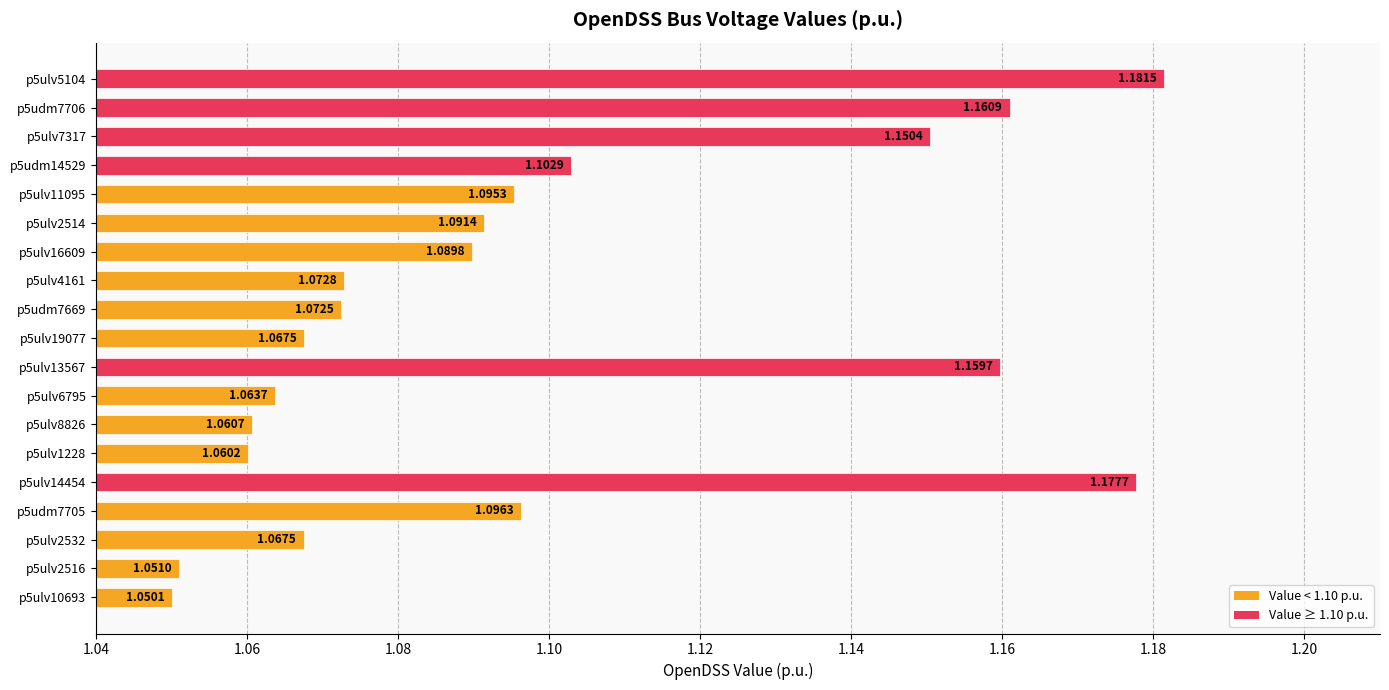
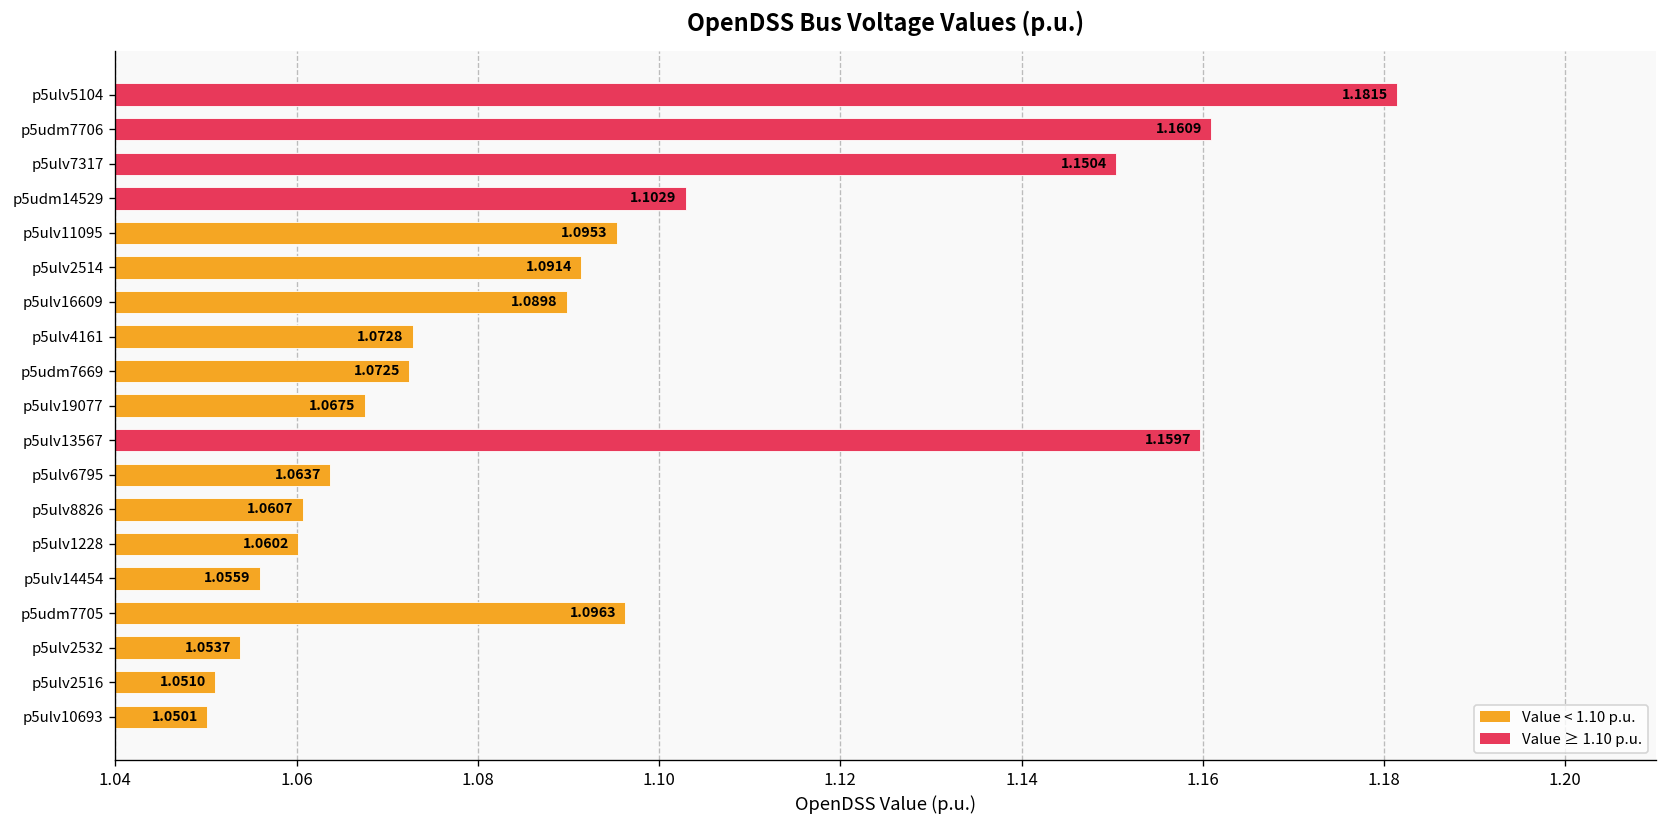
p5ulv14454: 1.1777 -> 1.0559
p5ulv2532: 1.0675 -> 1.0537
